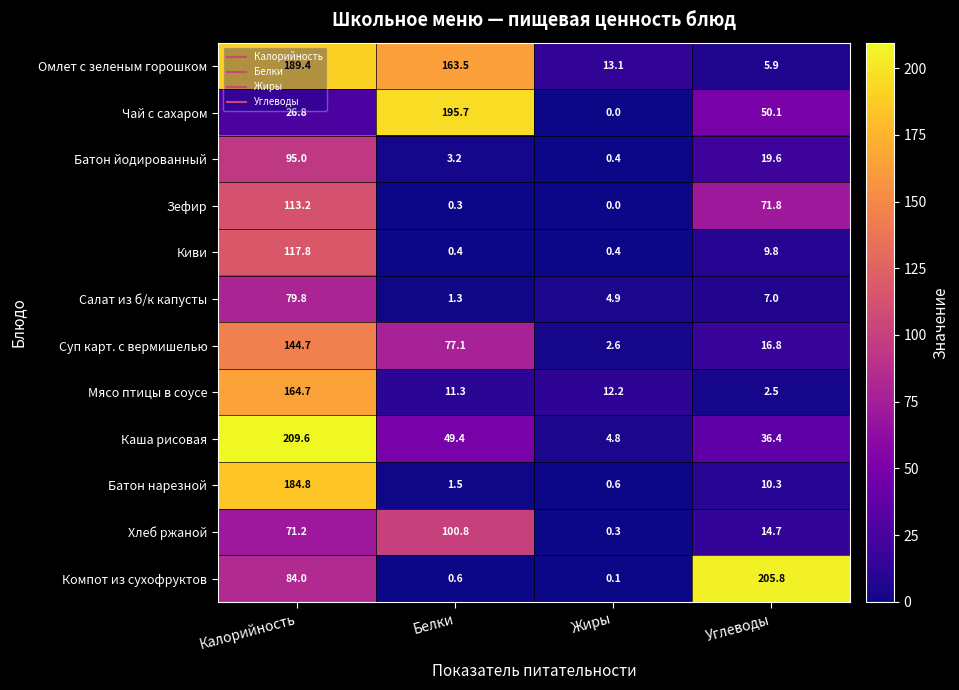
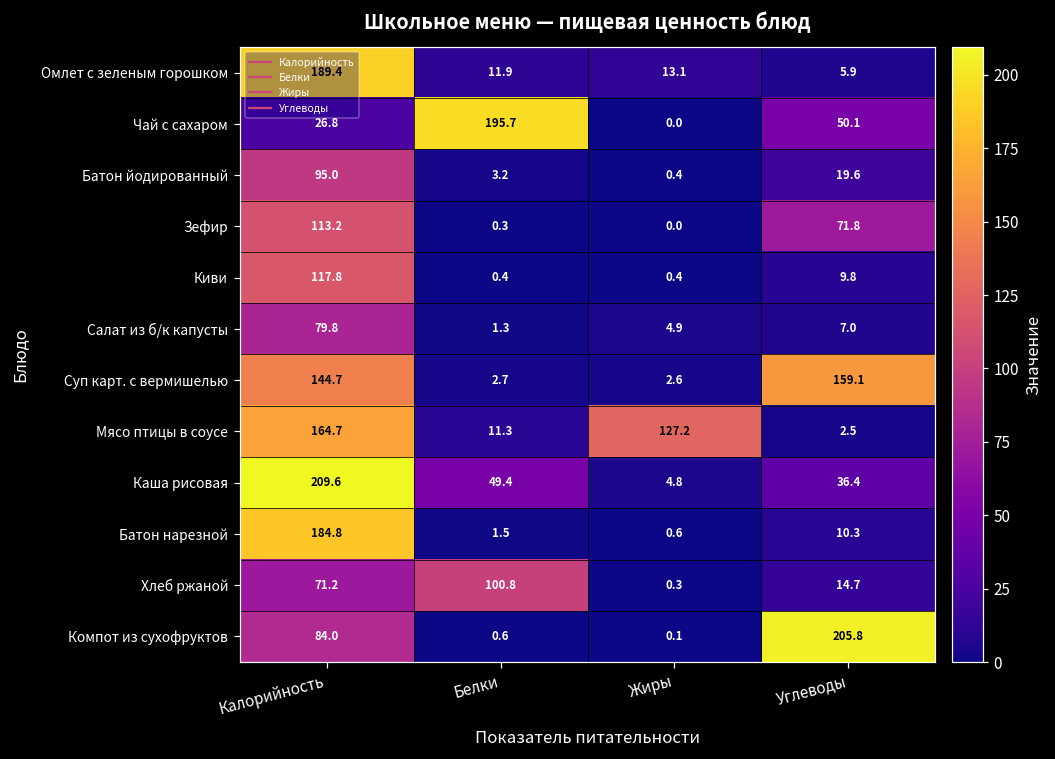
Омлет с зеленым горошком, Белки: 163.5 -> 11.9
Суп карт. с вермишелью, Белки: 77.1 -> 2.7
Суп карт. с вермишелью, Углеводы: 16.8 -> 159.1
Мясо птицы в соусе, Жиры: 12.2 -> 127.2
